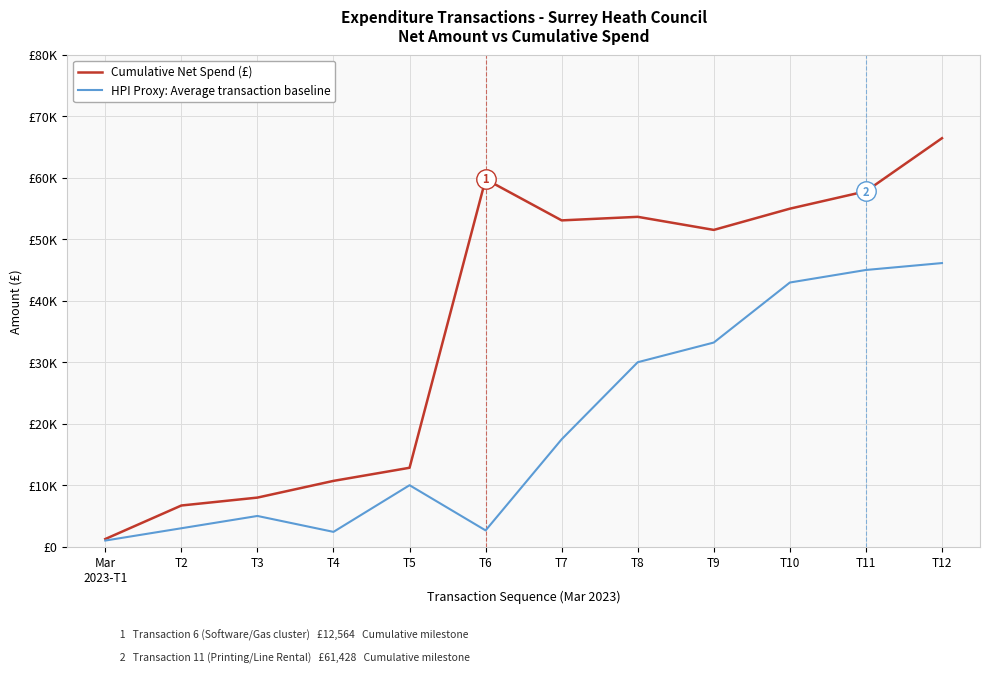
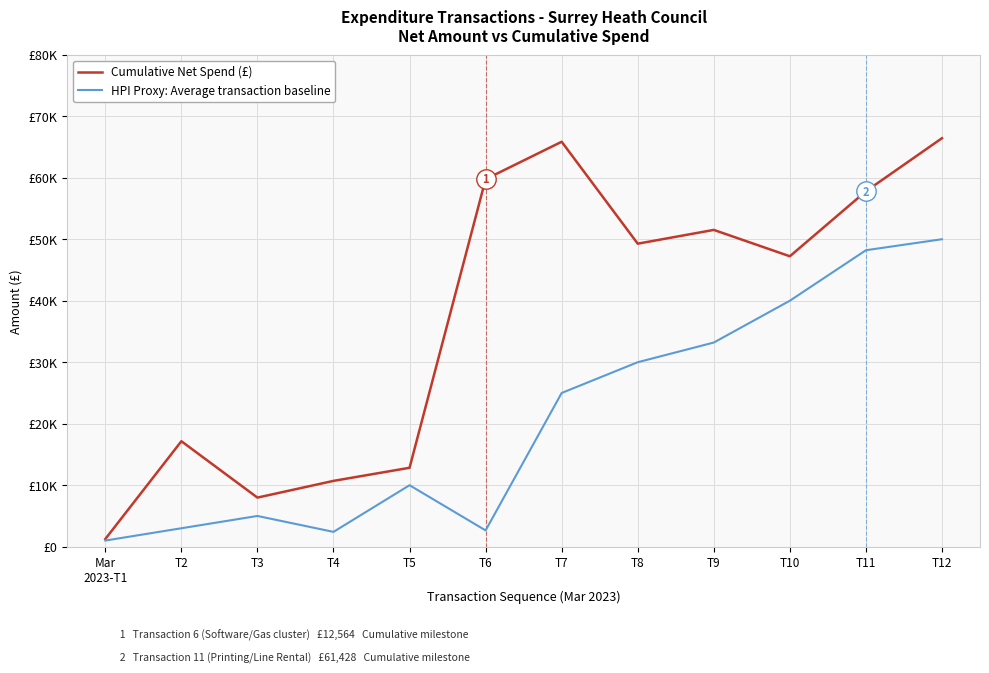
Cumulative Net Spend (£), T2: £7000 -> £17000
Cumulative Net Spend (£), T7: £53000 -> £66000
HPI Proxy: Average transaction baseline, T7: £17000 -> £25000
Cumulative Net Spend (£), T8: £54000 -> £49000
Cumulative Net Spend (£), T10: £55000 -> £47000
HPI Proxy: Average transaction baseline, T10: £43000 -> £40000
HPI Proxy: Average transaction baseline, T11: £45000 -> £48000
HPI Proxy: Average transaction baseline, T12: £46000 -> £50000
